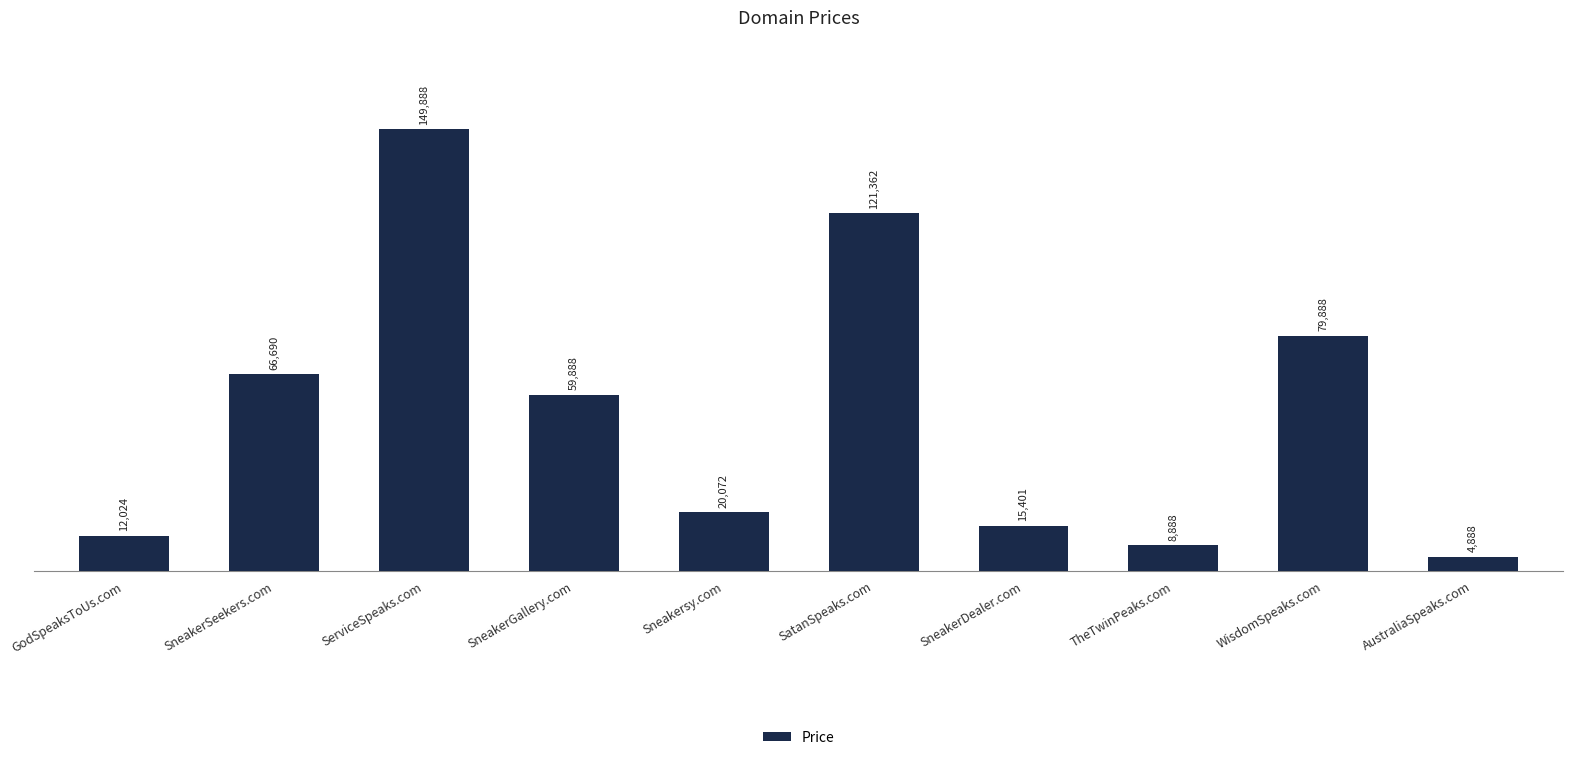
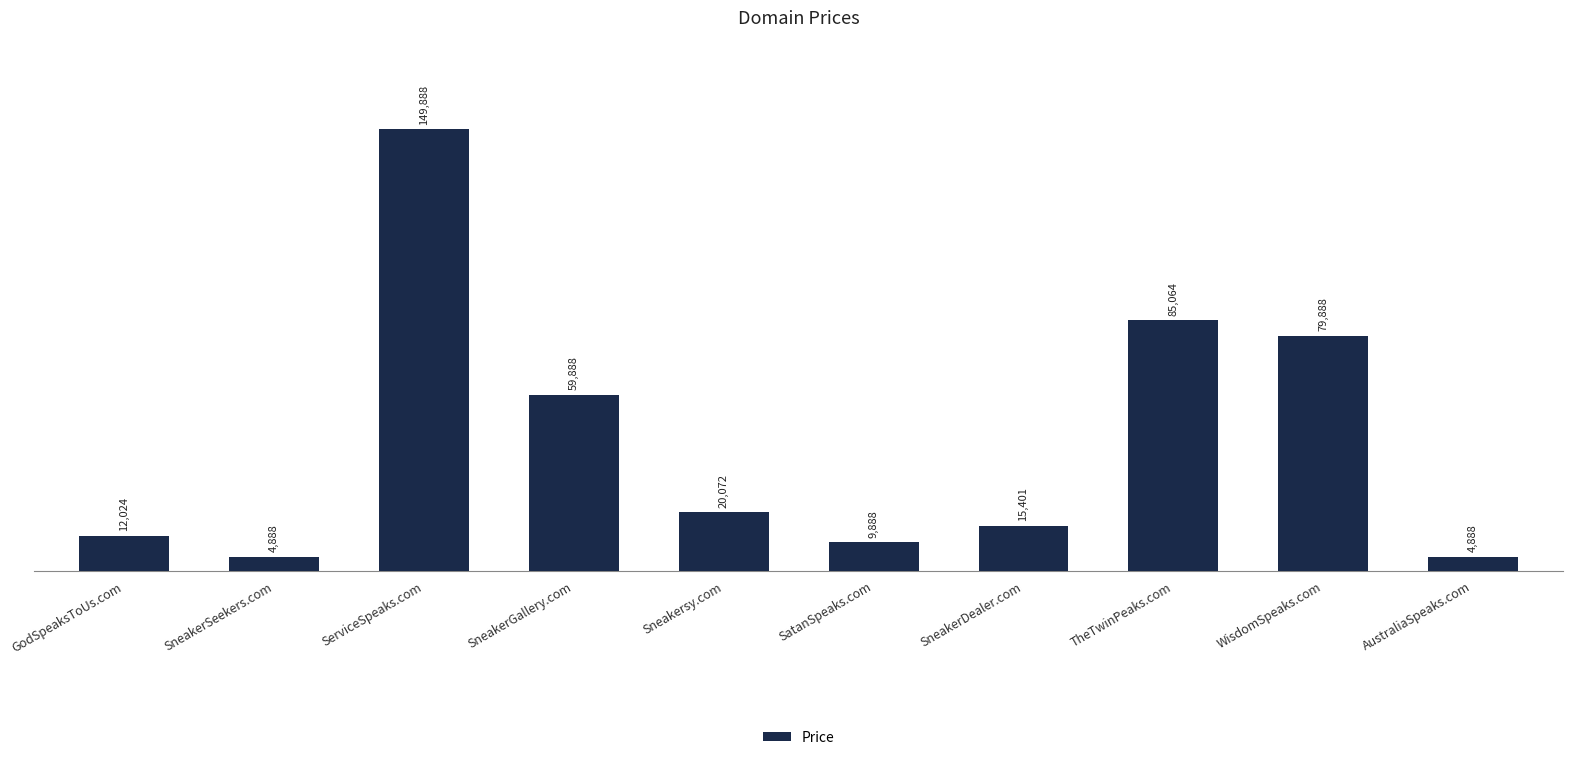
SneakerSeekers.com: 66,690 -> 4,888
SatanSpeaks.com: 121,362 -> 9,888
TheTwinPeaks.com: 8,888 -> 85,064
